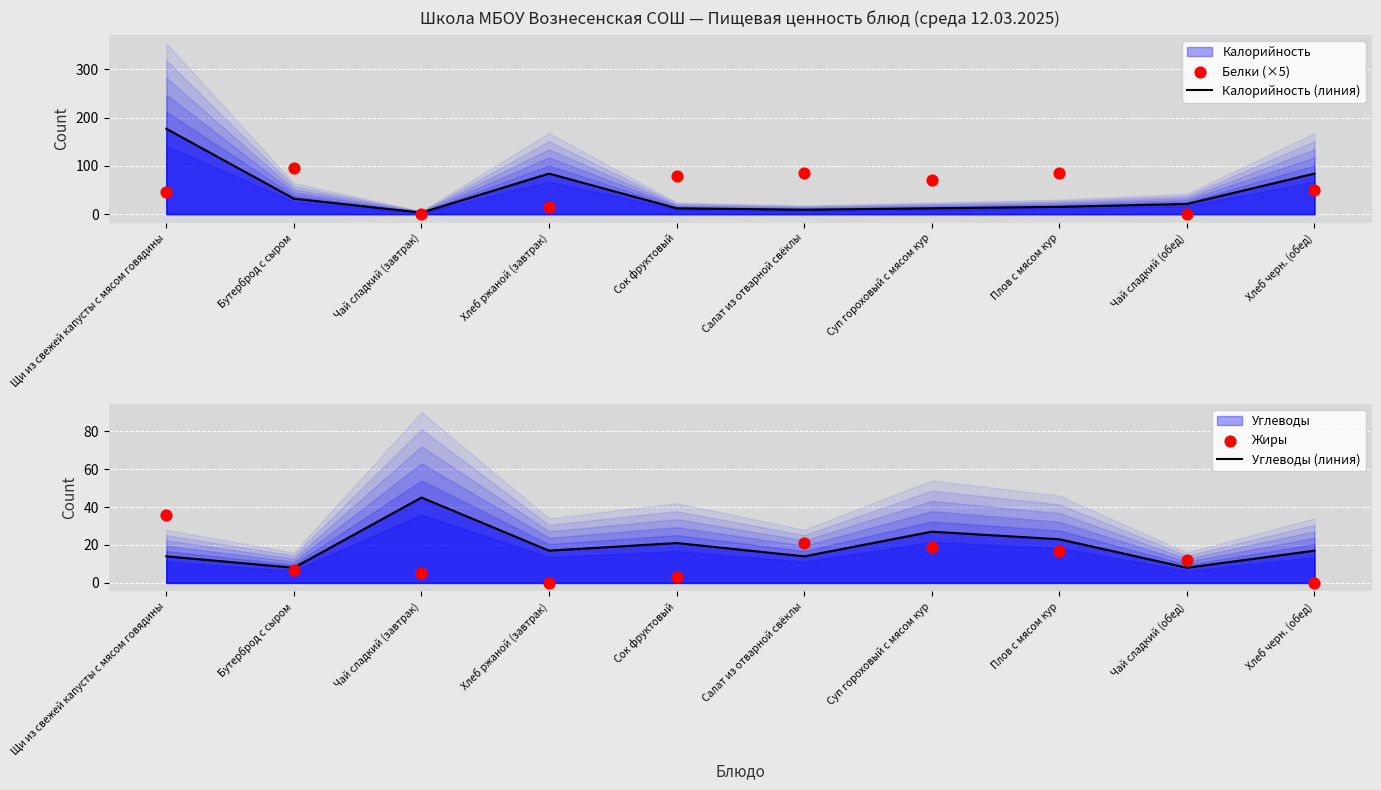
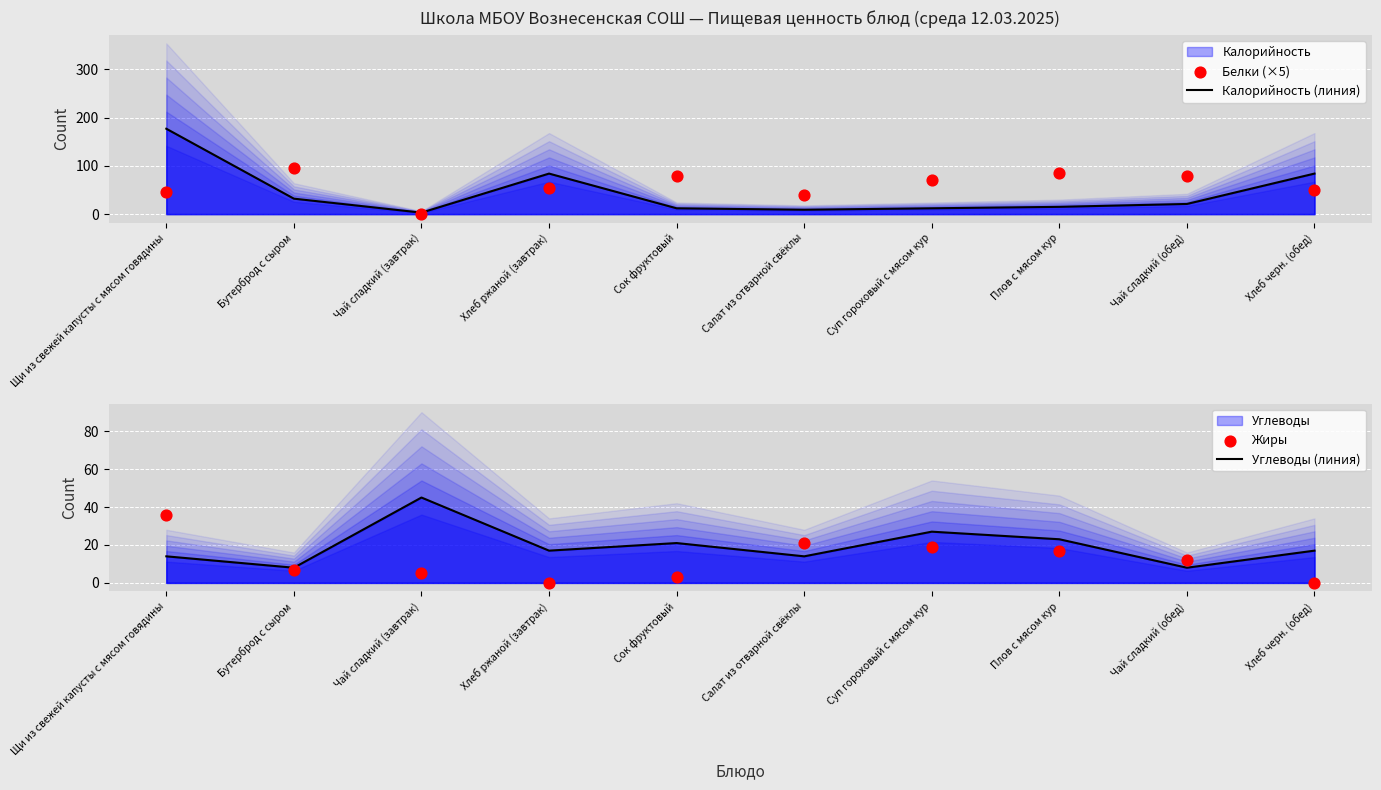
Школа МБОУ Вознесенская СОШ — Пищевая ценность блюд (среда 12.03.2025), Белки (×5), Хлеб ржаной (завтрак): 20 -> 60
Школа МБОУ Вознесенская СОШ — Пищевая ценность блюд (среда 12.03.2025), Белки (×5), Салат из отварной свёклы: 90 -> 40
Школа МБОУ Вознесенская СОШ — Пищевая ценность блюд (среда 12.03.2025), Белки (×5), Чай сладкий (обед): 0 -> 80
